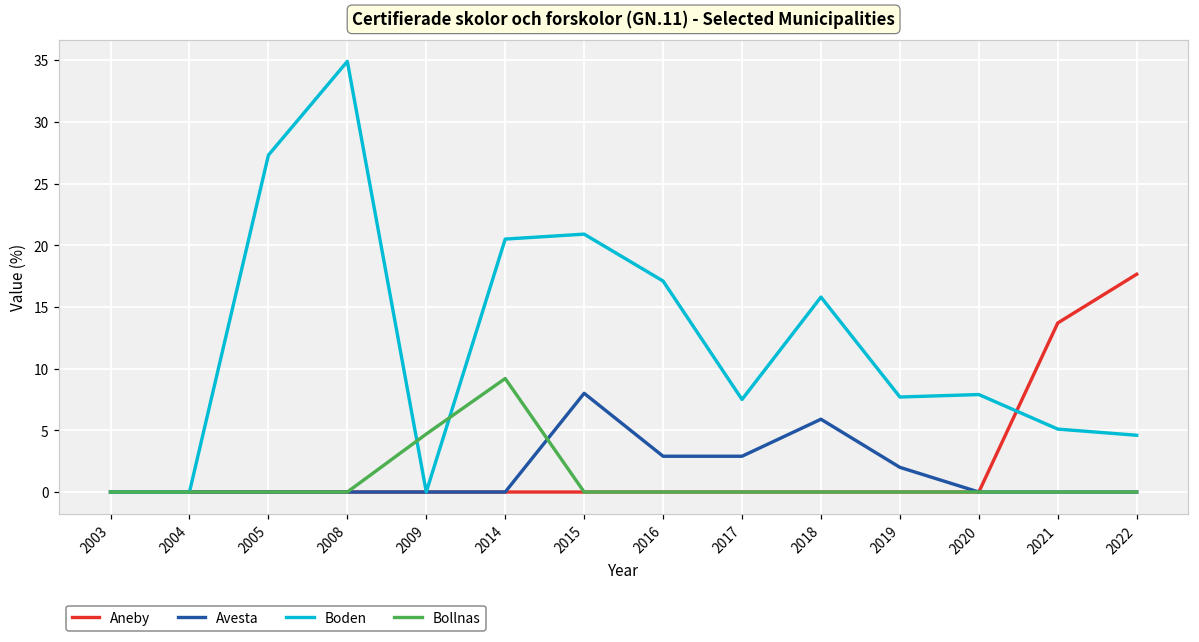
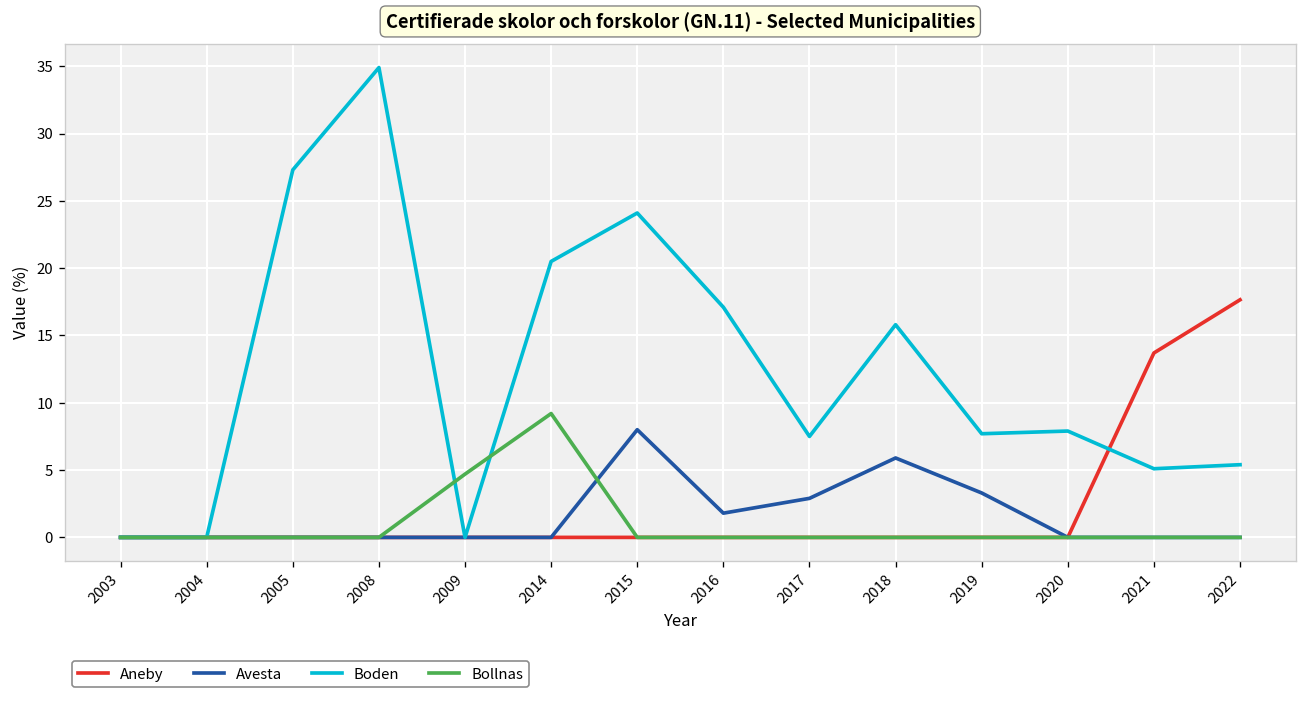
Boden, 2015: 20.9 -> 24.1
Avesta, 2016: 2.9 -> 1.8
Avesta, 2019: 2.0 -> 3.3
Boden, 2022: 4.6 -> 5.4
